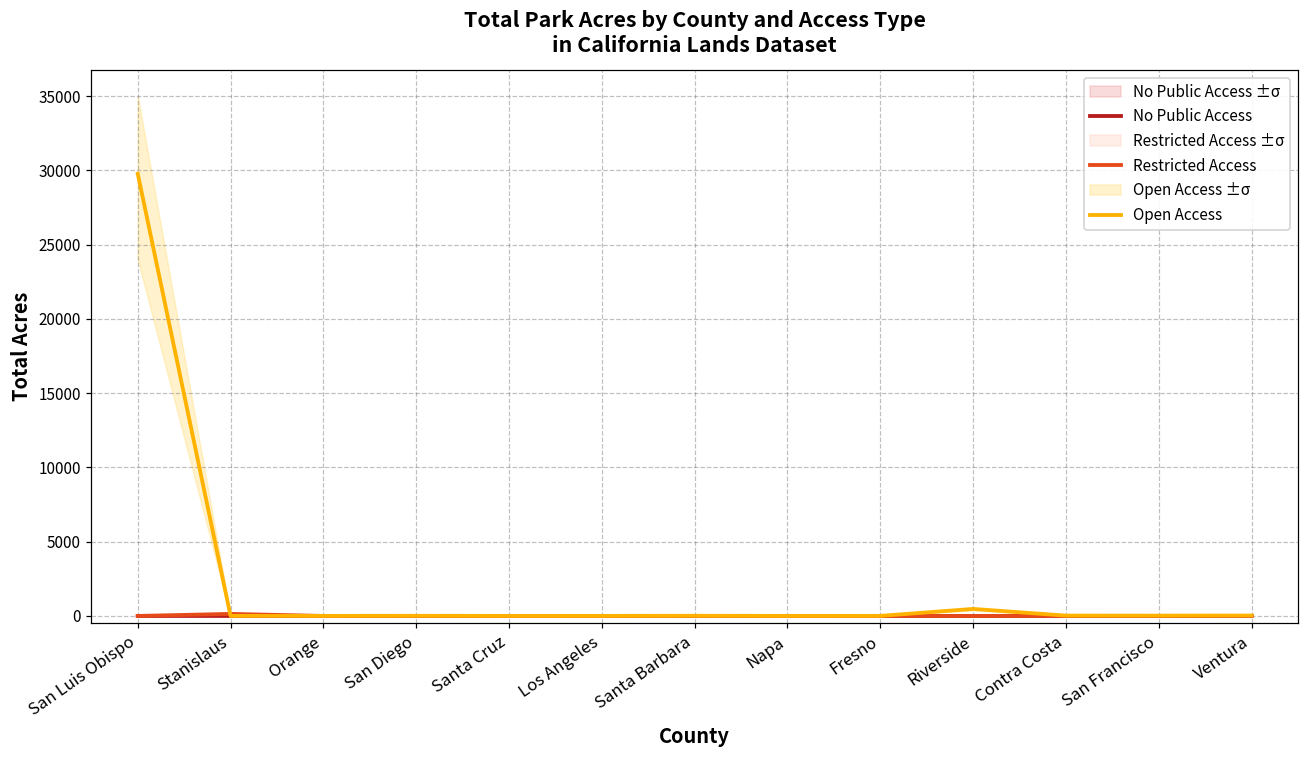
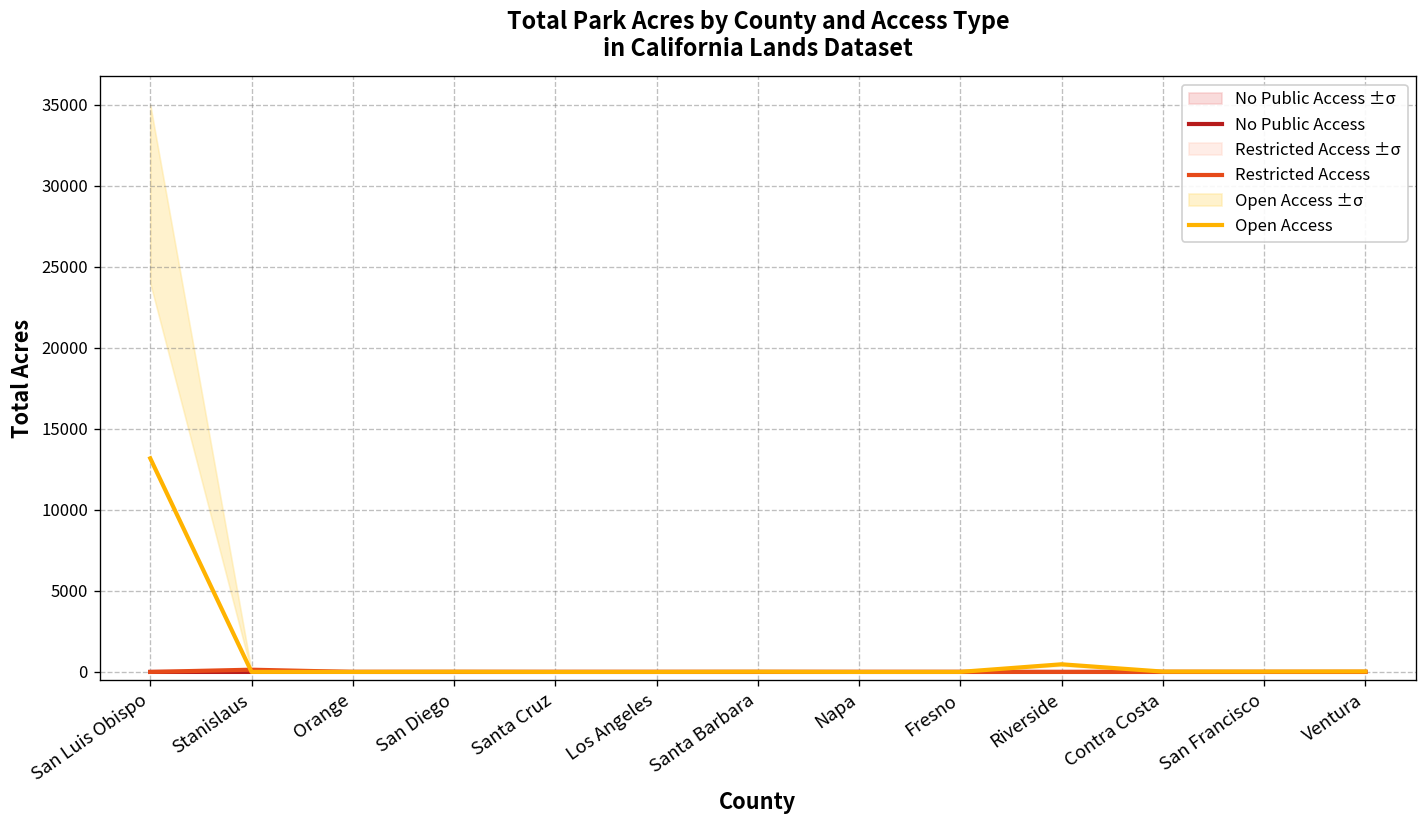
Open Access, San Luis Obispo: 29800 -> 13200
